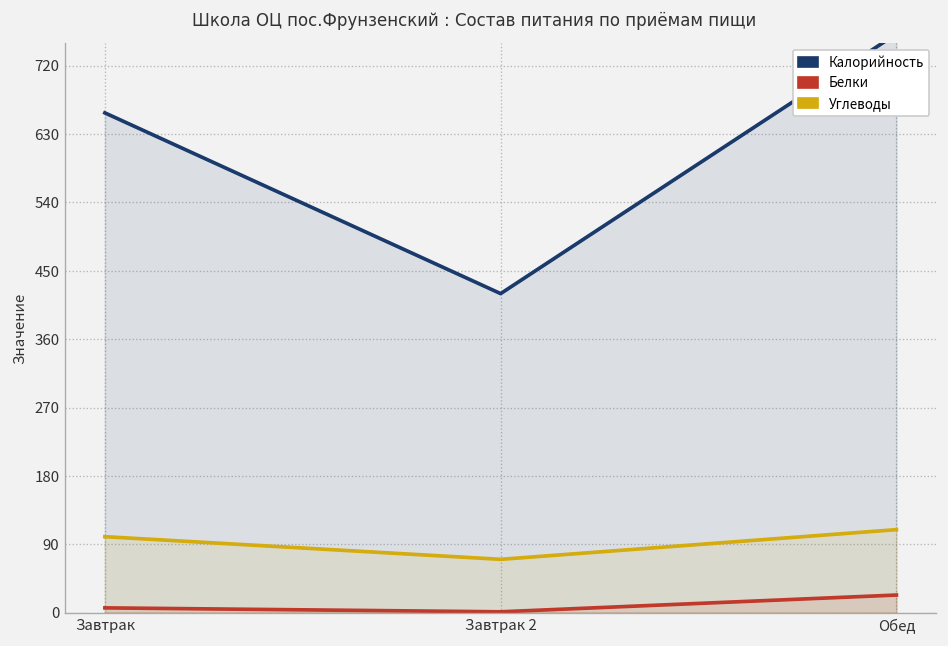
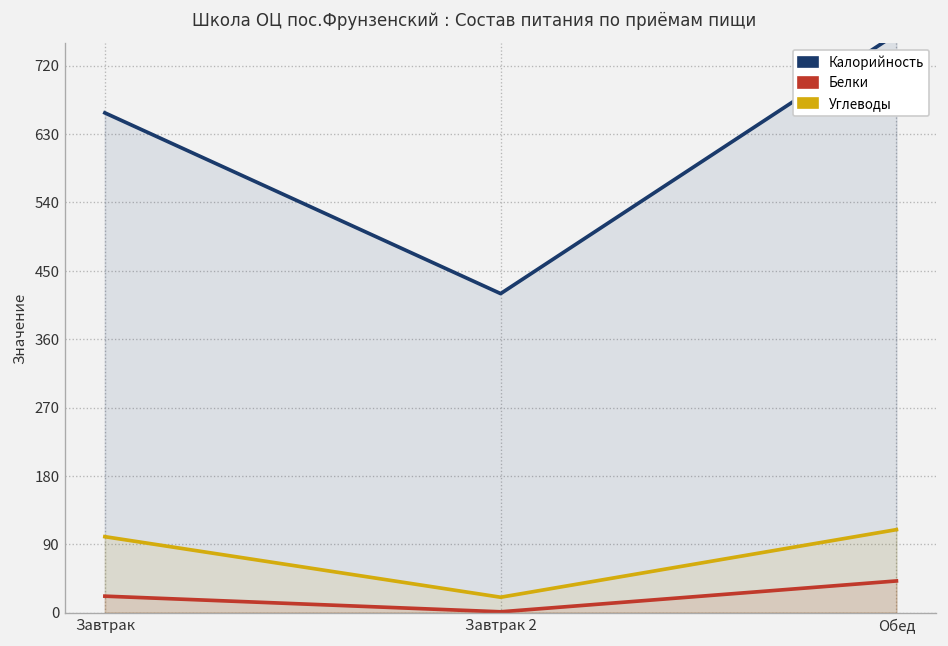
Белки, Завтрак: 10 -> 20
Углеводы, Завтрак 2: 70 -> 20
Белки, Обед: 20 -> 40
